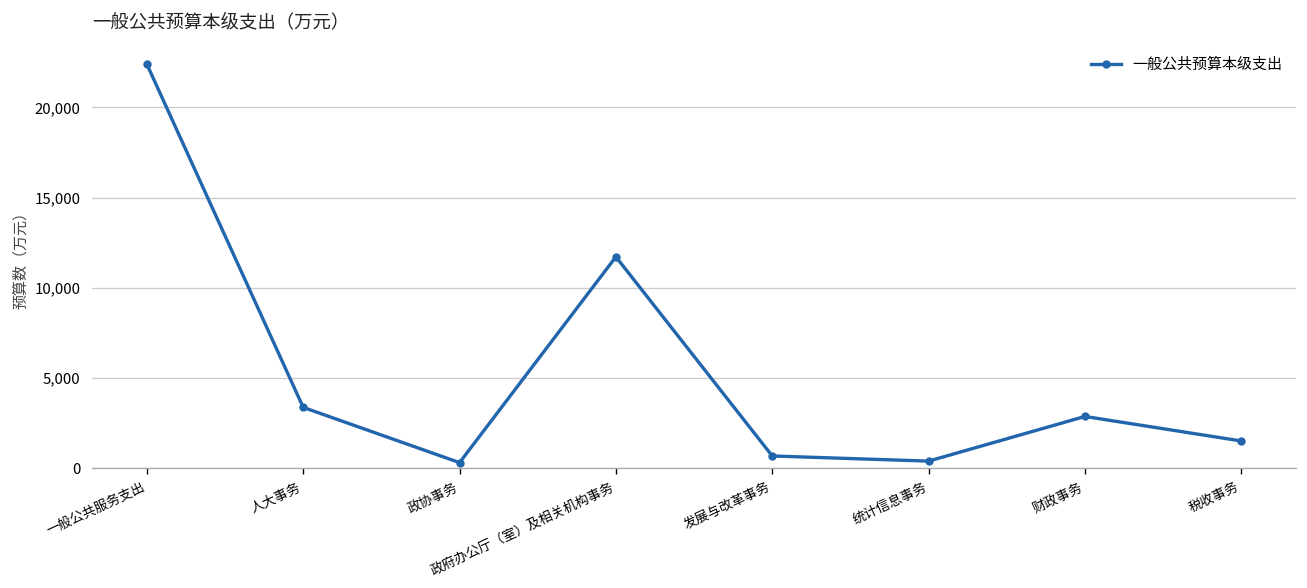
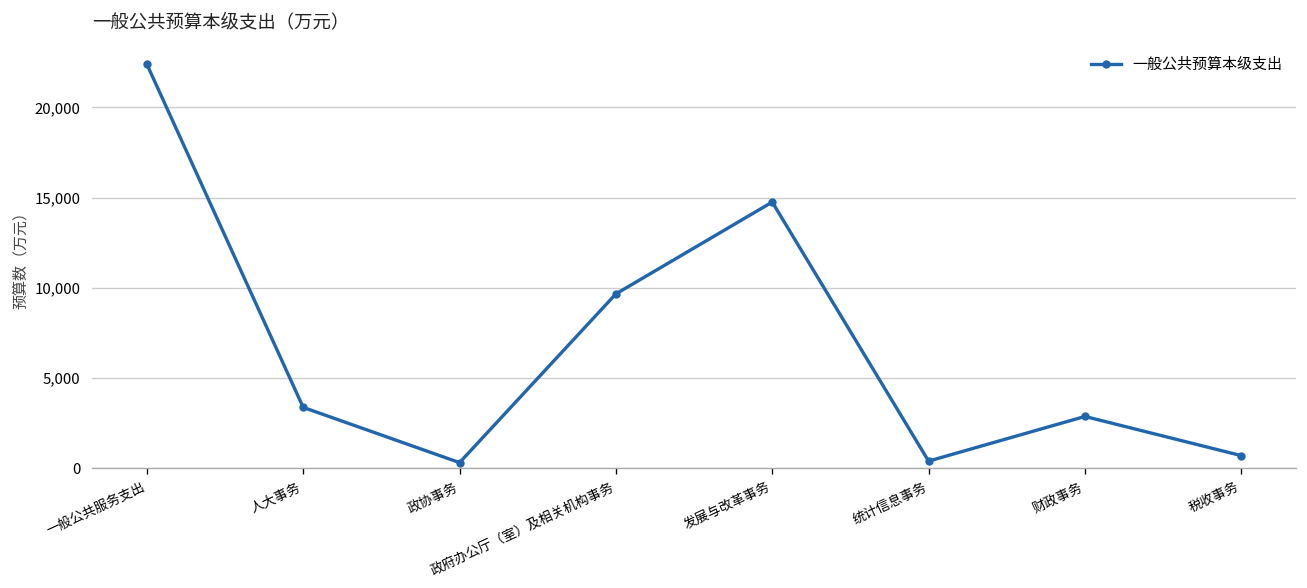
政府办公厅（室）及相关机构事务: 11,700 -> 9,700
发展与改革事务: 700 -> 14,800
税收事务: 1,500 -> 700
